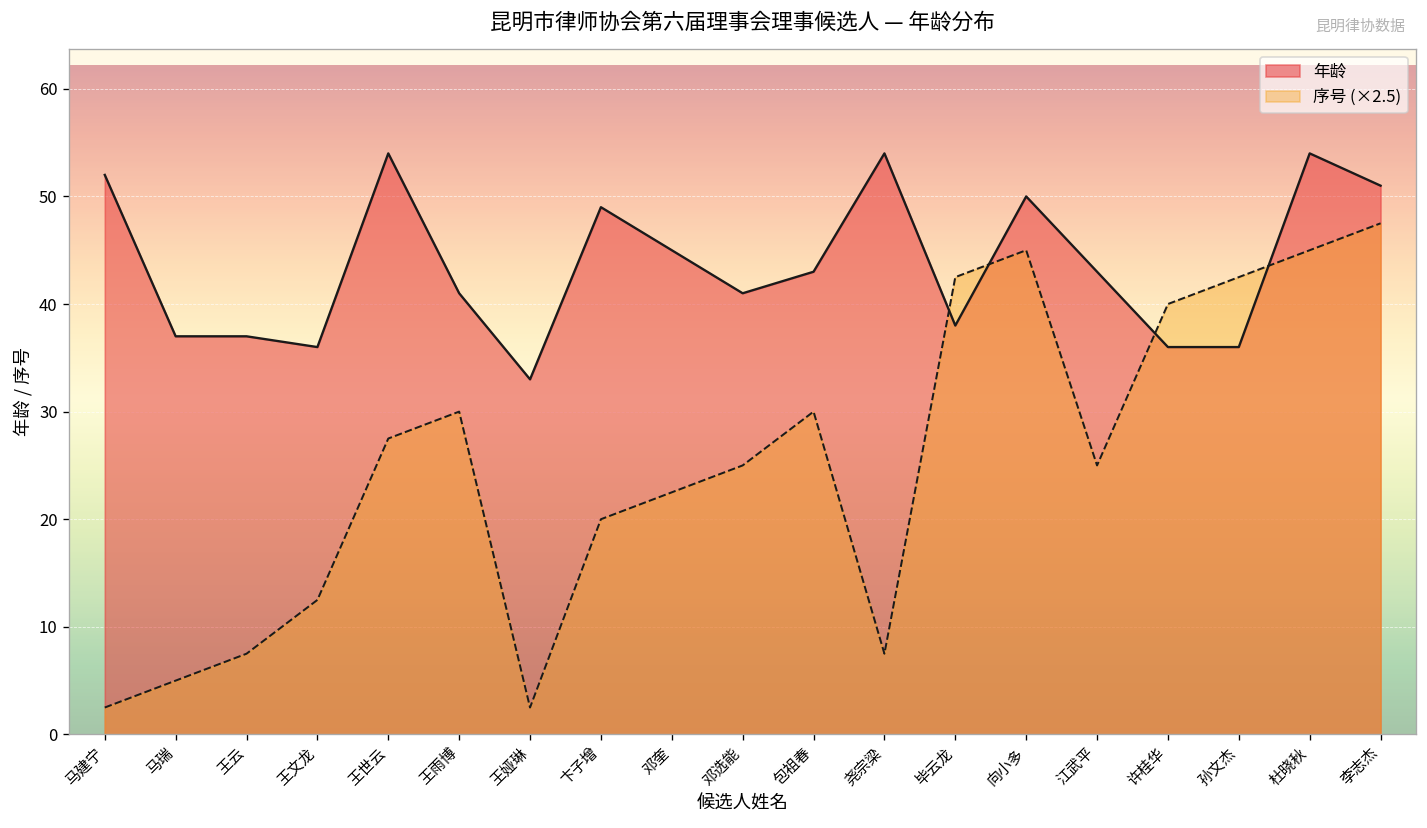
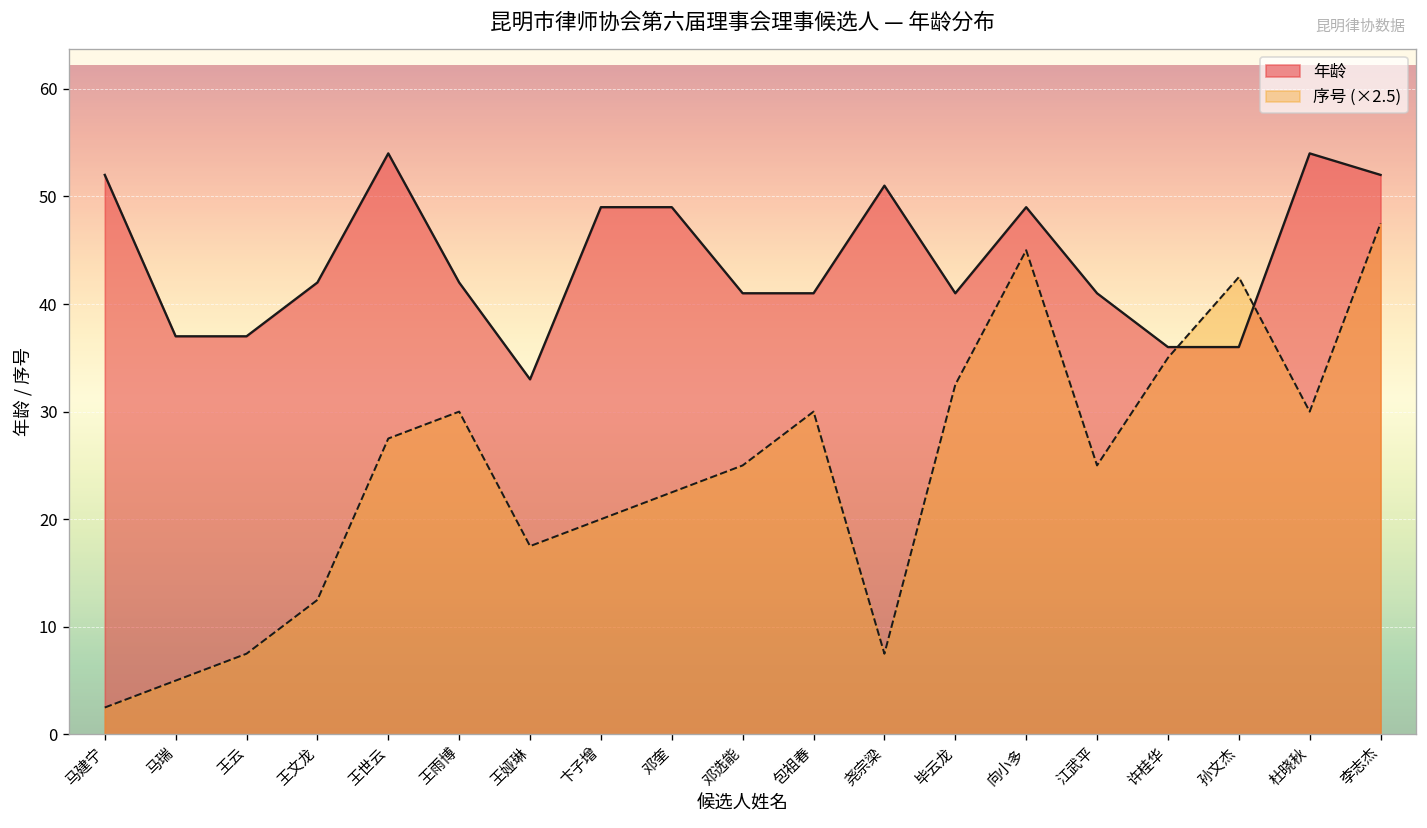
年龄, 王文龙: 36 -> 42
年龄, 王雨博: 41 -> 42
序号 (×2.5), 王娅琳: 3 -> 18
年龄, 邓奎: 45 -> 49
年龄, 包祖春: 43 -> 41
年龄, 尧宗梁: 54 -> 51
年龄, 毕云龙: 38 -> 41
序号 (×2.5), 毕云龙: 43 -> 33
年龄, 向小多: 50 -> 49
年龄, 江武平: 43 -> 41
序号 (×2.5), 许桂华: 40 -> 35
序号 (×2.5), 杜晓秋: 45 -> 30
年龄, 李志杰: 51 -> 52
